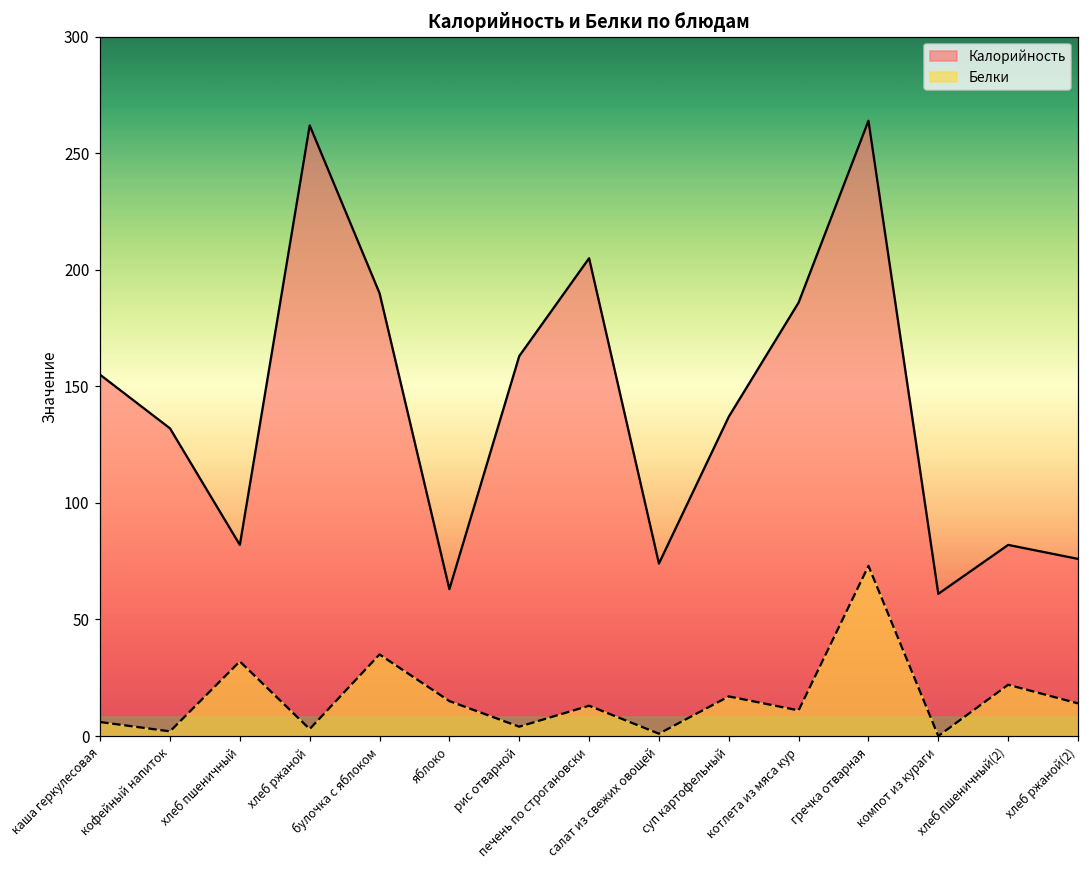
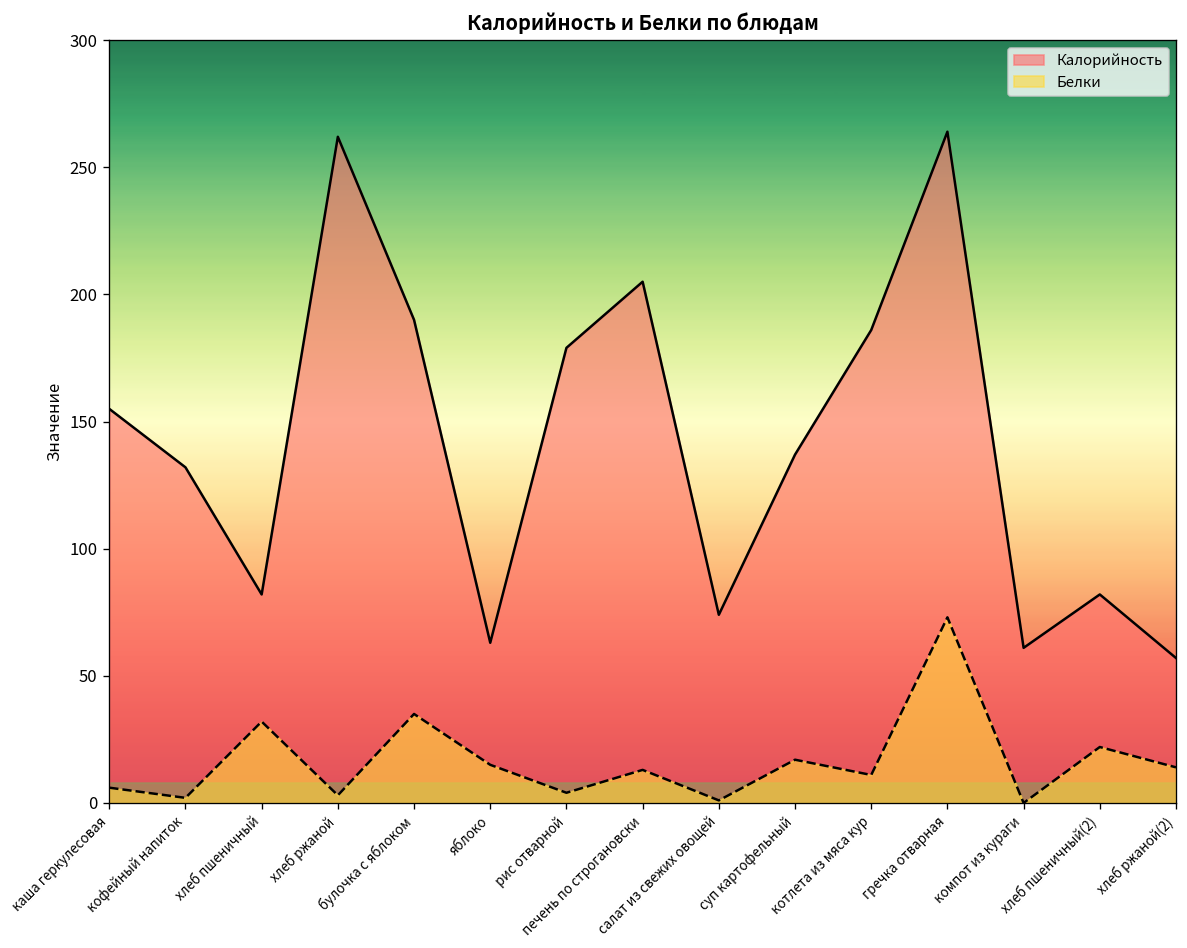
Калорийность, рис отварной: 163 -> 179
Калорийность, хлеб ржаной(2): 76 -> 57
